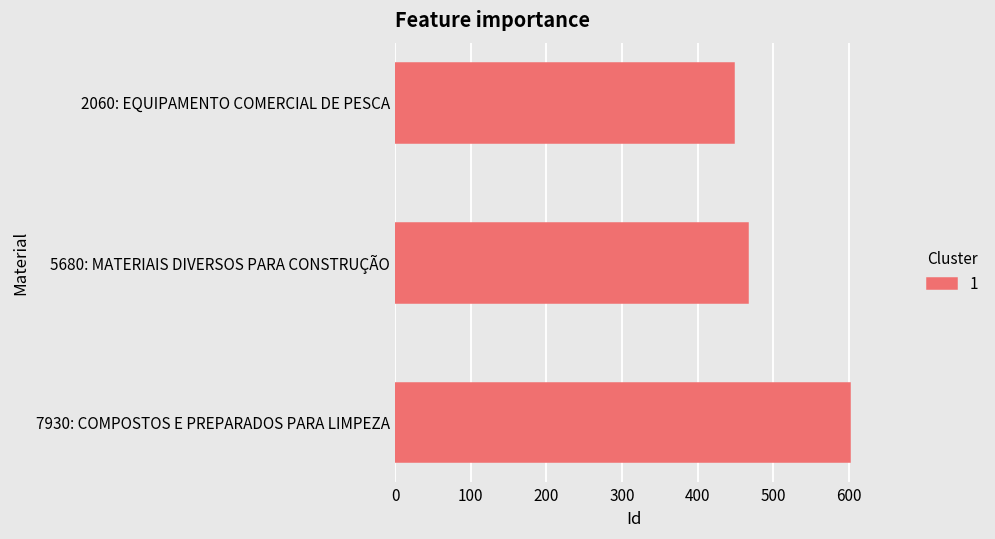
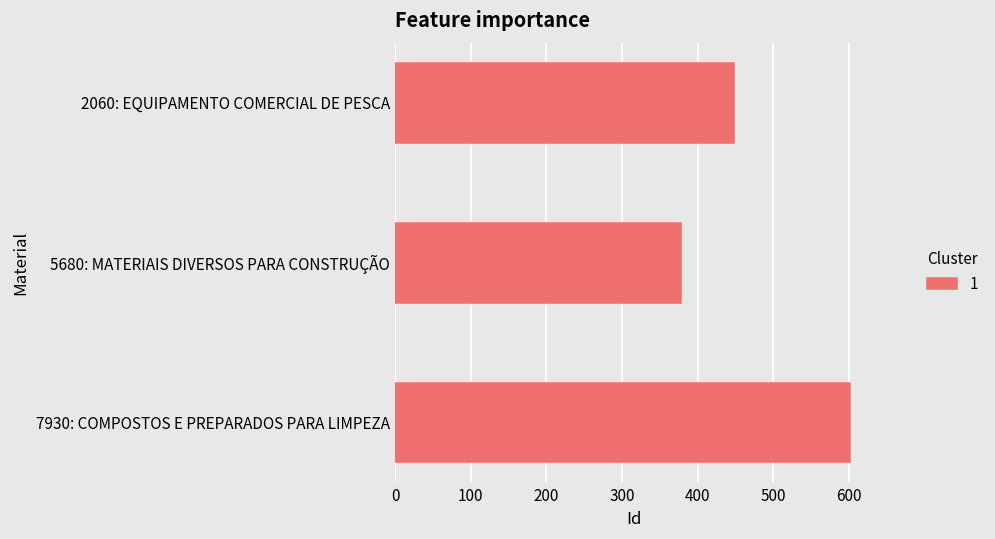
5680: MATERIAIS DIVERSOS PARA CONSTRUÇÃO: 470 -> 380
